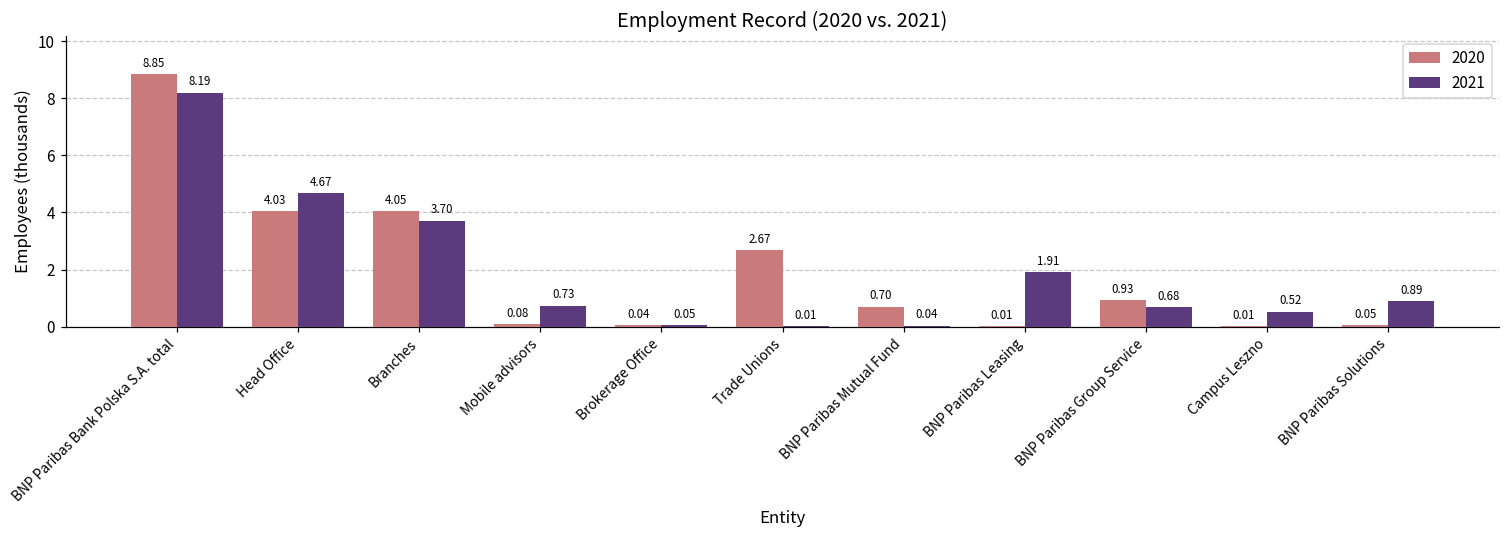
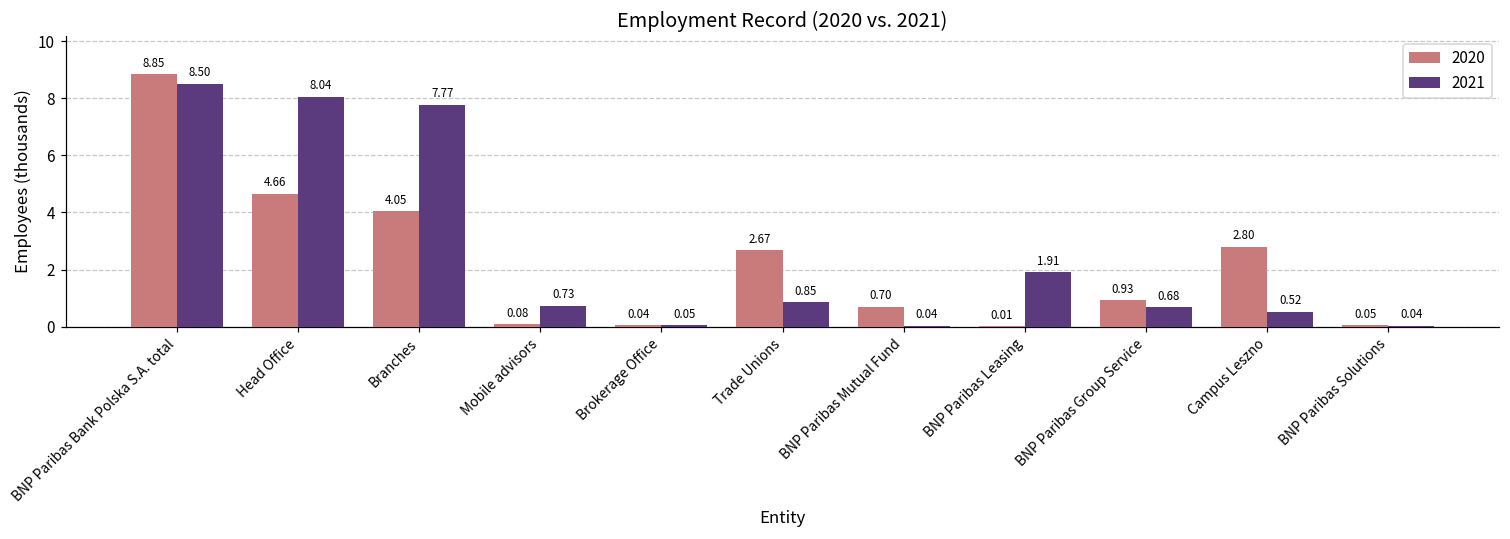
2021, BNP Paribas Bank Polska S.A. total: 8.19 -> 8.50
2020, Head Office: 4.03 -> 4.66
2021, Head Office: 4.67 -> 8.04
2021, Branches: 3.70 -> 7.77
2021, Trade Unions: 0.01 -> 0.85
2020, Campus Leszno: 0.01 -> 2.80
2021, BNP Paribas Solutions: 0.89 -> 0.04
